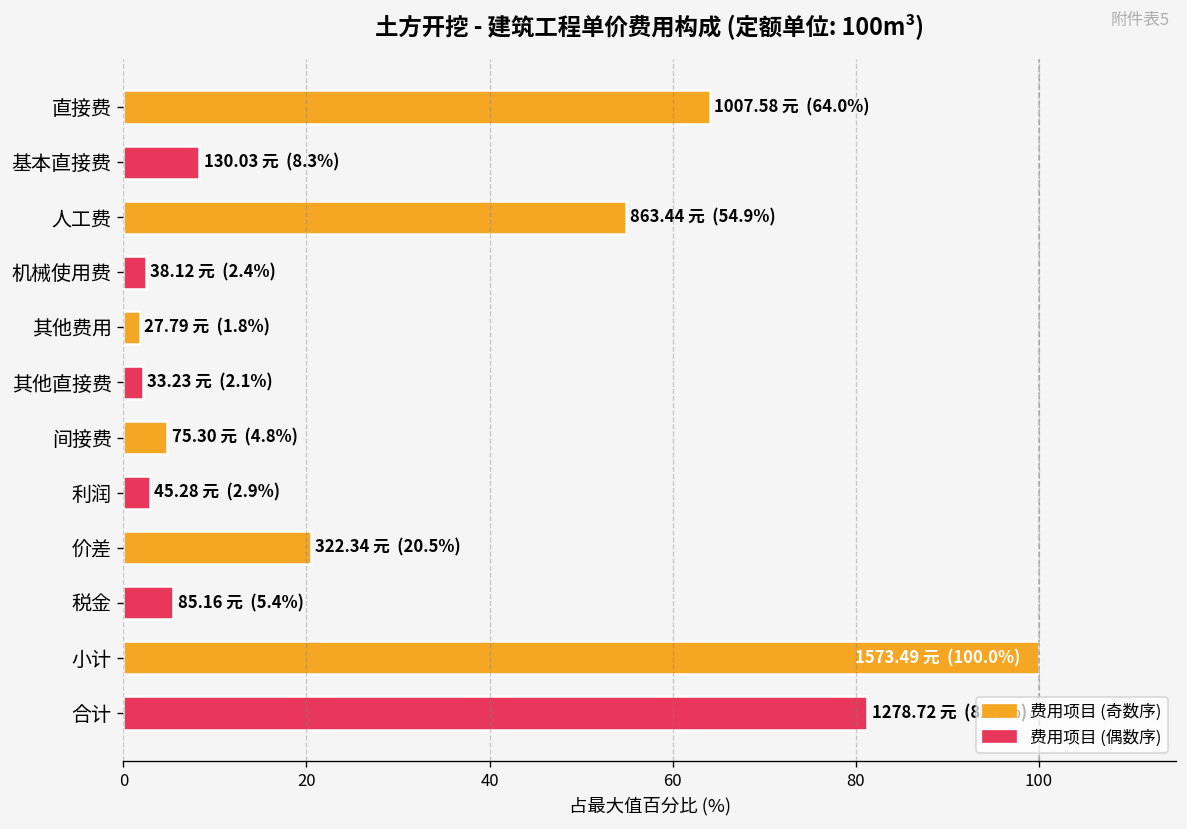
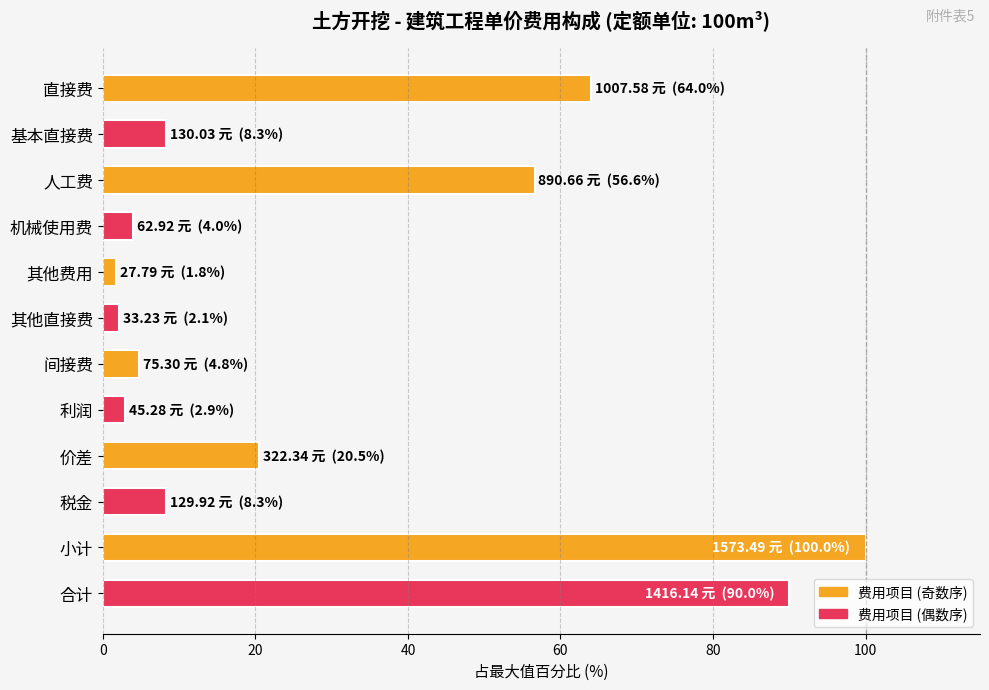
人工费: 863.44 元 (54.9%) -> 890.66 元 (56.6%)
机械使用费: 38.12 元 (2.4%) -> 62.92 元 (4.0%)
税金: 85.16 元 (5.4%) -> 129.92 元 (8.3%)
合计: 81 -> 90
